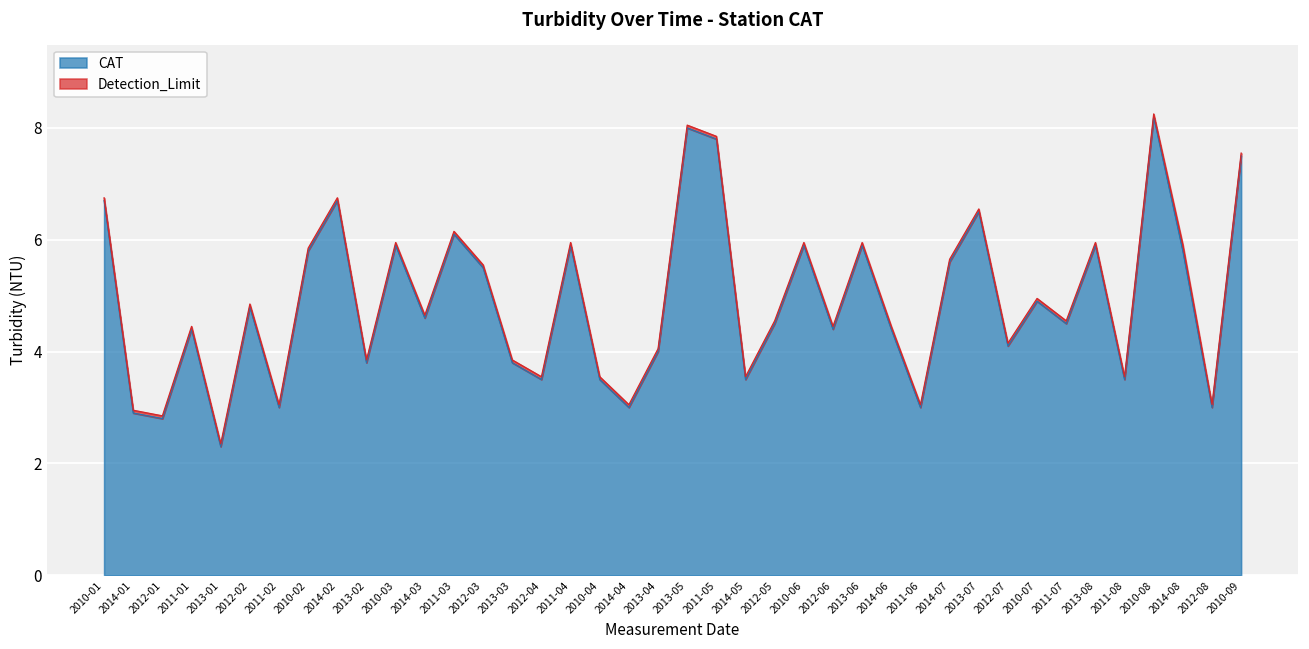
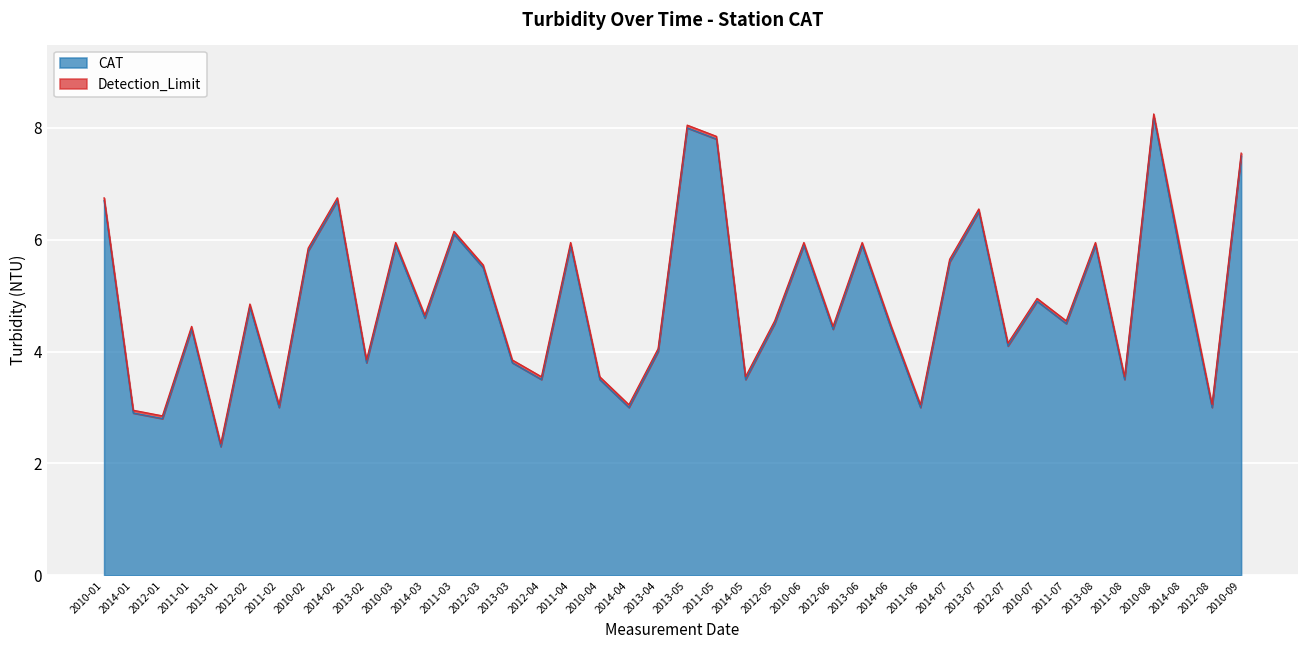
CAT, 2014-08: 5.8 -> 5.5
